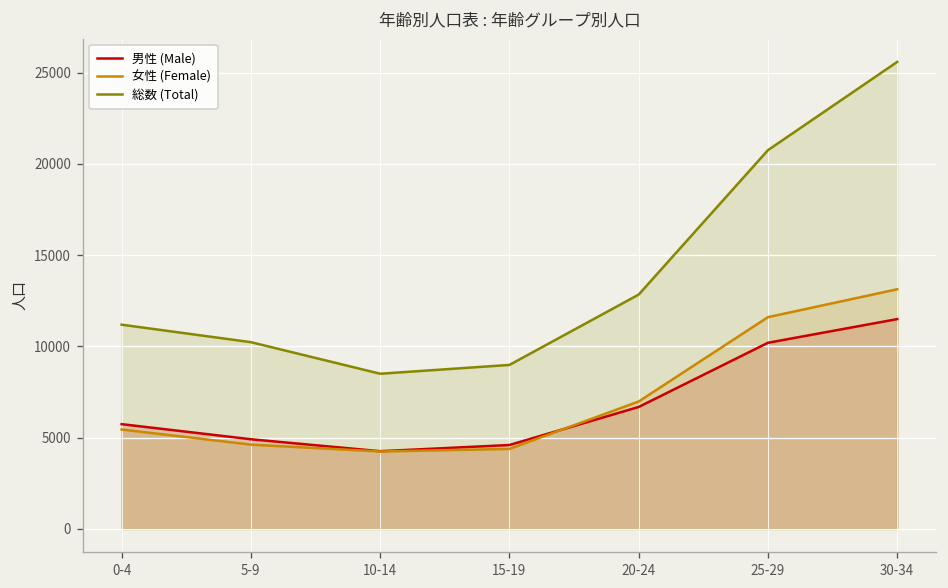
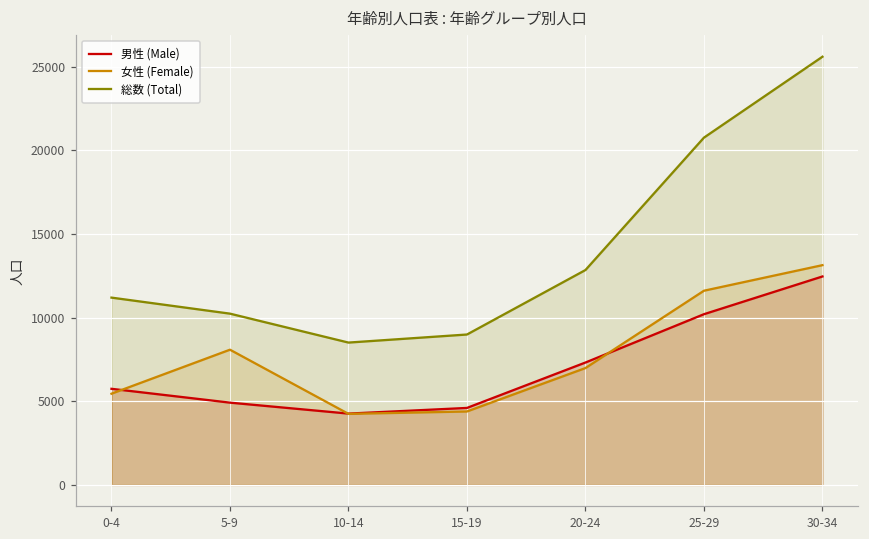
女性 (Female), 5-9: 4600 -> 8100
男性 (Male), 20-24: 6700 -> 7300
男性 (Male), 30-34: 11500 -> 12500
